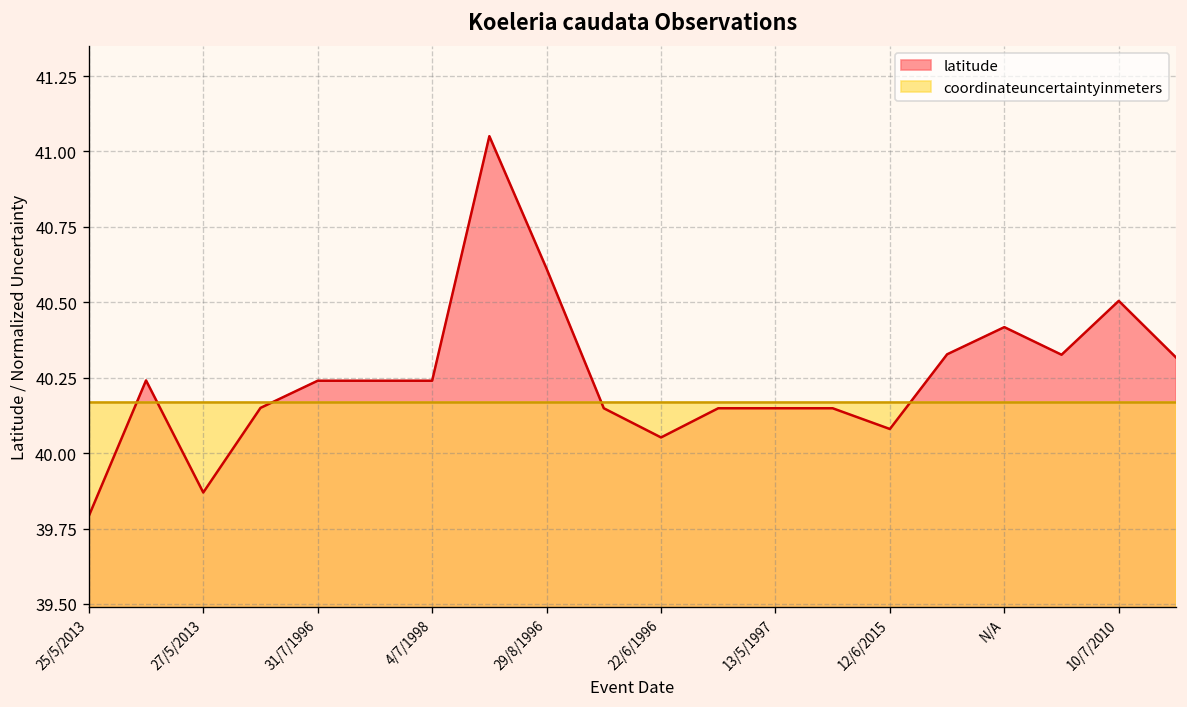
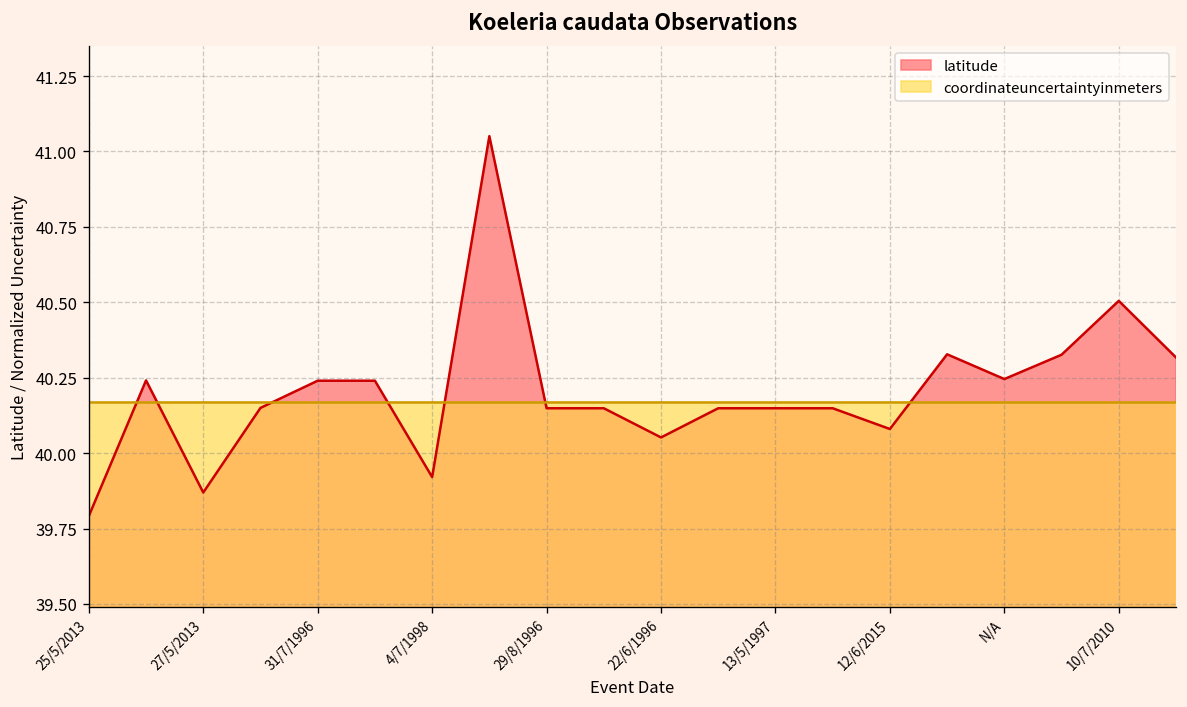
latitude, 4/7/1998: 40.24 -> 39.92
latitude, 29/8/1996: 40.61 -> 40.15
latitude, N/A: 40.42 -> 40.25
